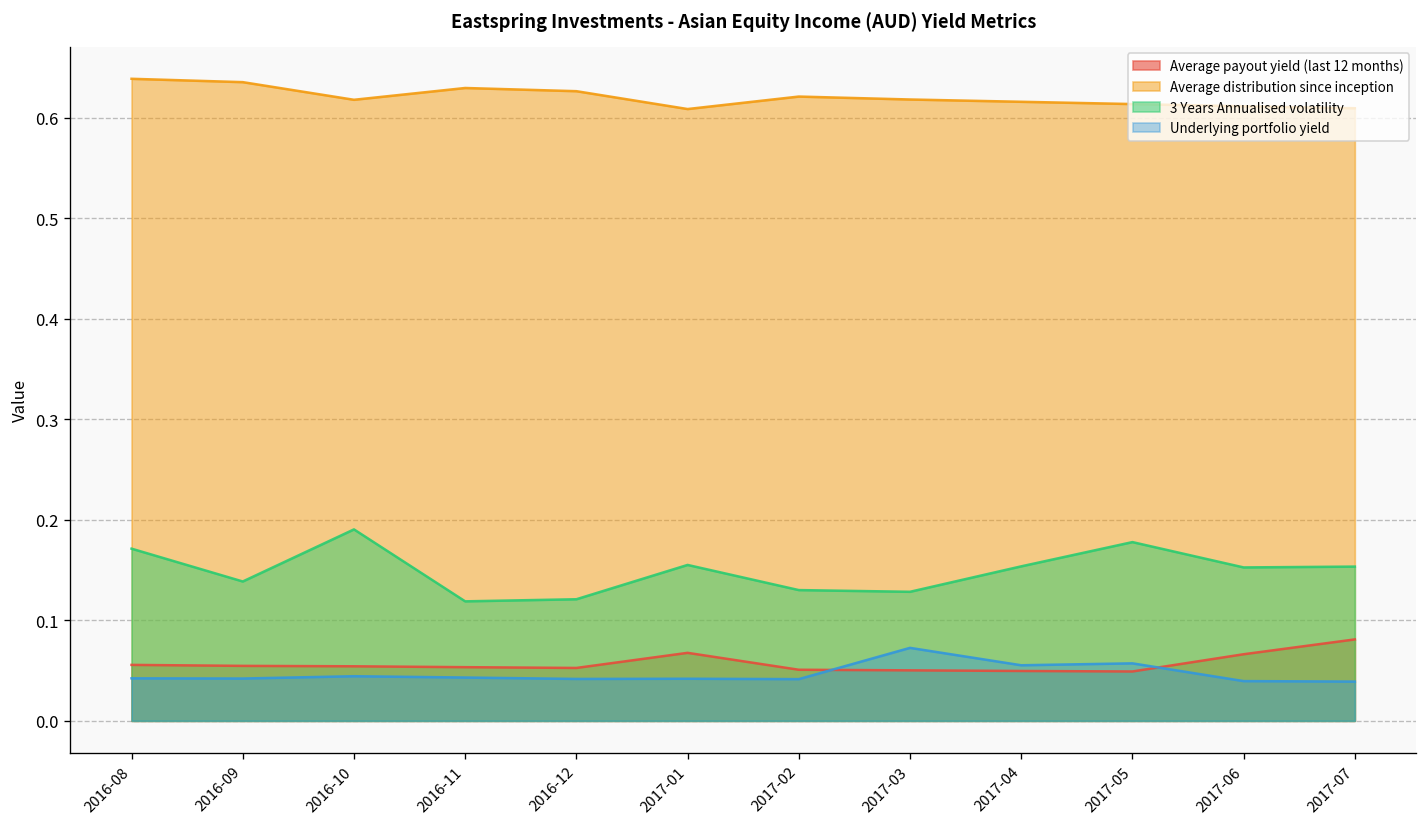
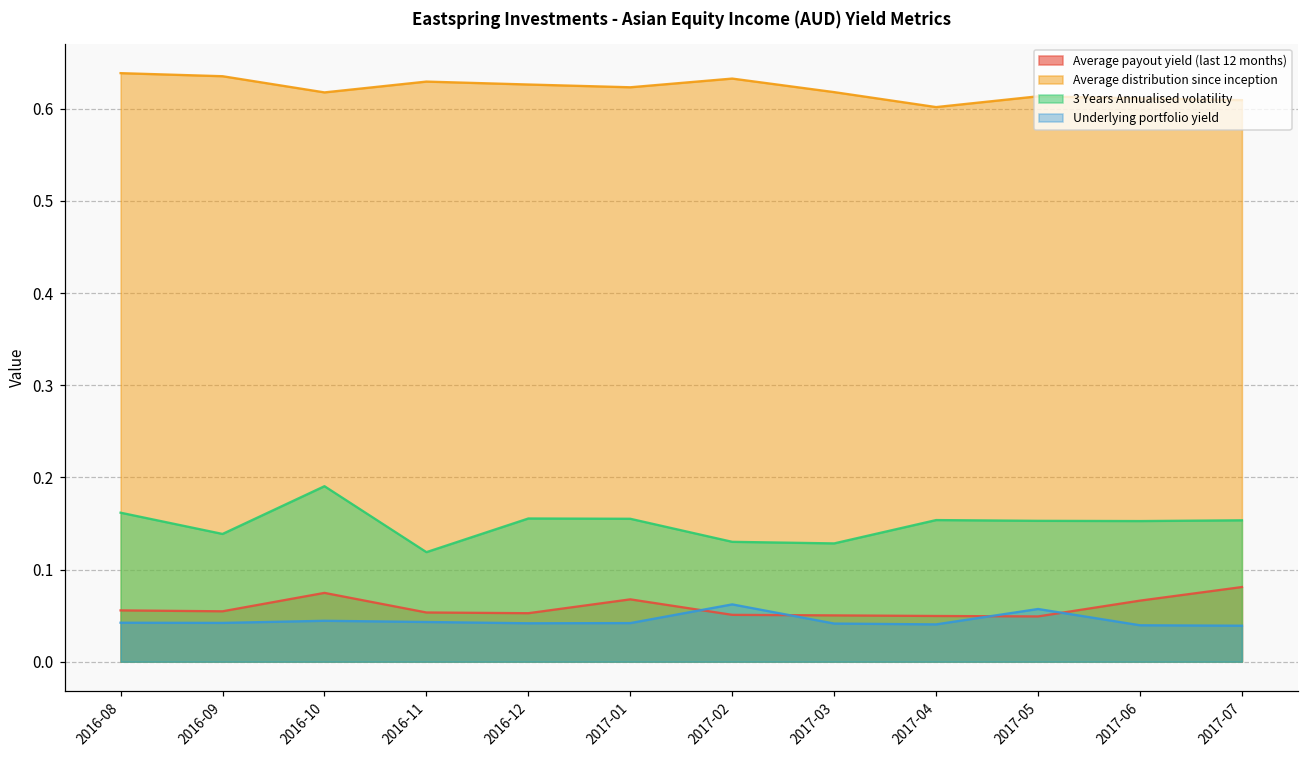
3 Years Annualised volatility, 2016-08: 0.17 -> 0.16
Average payout yield (last 12 months), 2016-10: 0.05 -> 0.07
3 Years Annualised volatility, 2016-12: 0.12 -> 0.16
Average distribution since inception, 2017-01: 0.61 -> 0.62
Average distribution since inception, 2017-02: 0.62 -> 0.63
Underlying portfolio yield, 2017-02: 0.04 -> 0.06
Underlying portfolio yield, 2017-03: 0.07 -> 0.04
Average distribution since inception, 2017-04: 0.62 -> 0.60
Underlying portfolio yield, 2017-04: 0.06 -> 0.04
3 Years Annualised volatility, 2017-05: 0.18 -> 0.15
